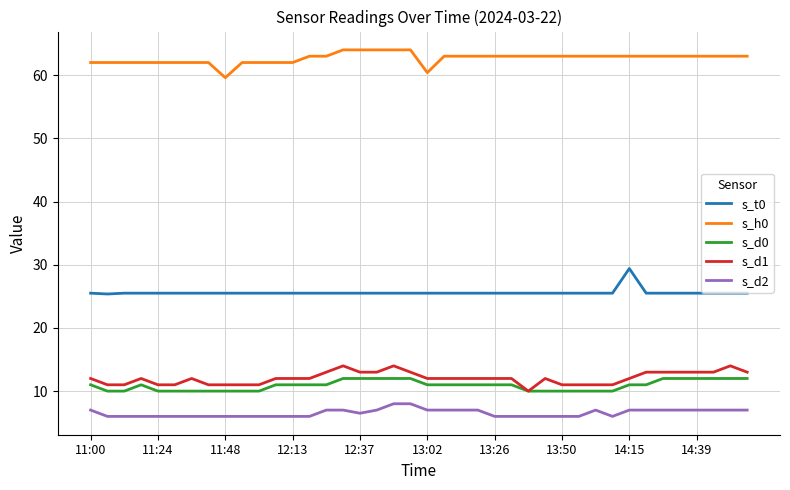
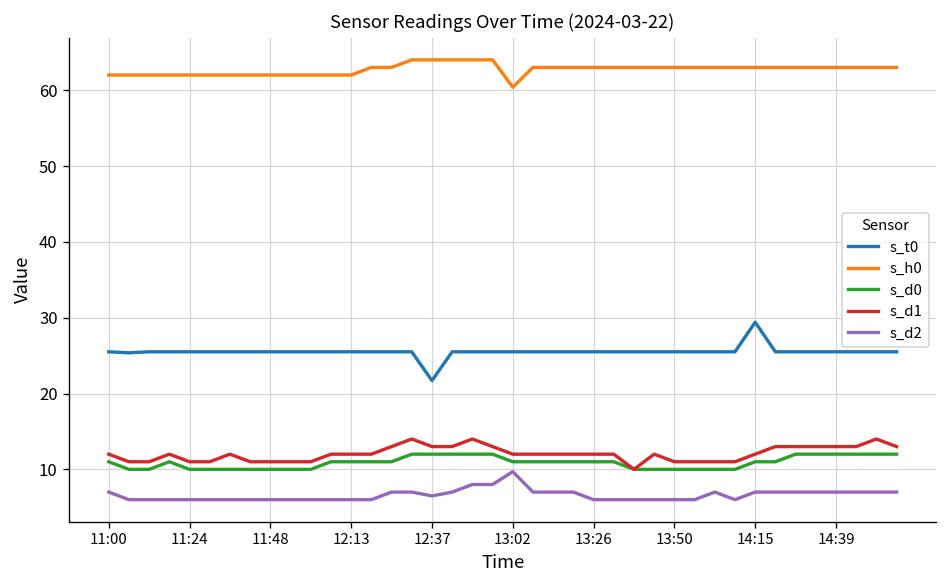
s_h0, 11:48: 60 -> 62
s_t0, 12:37: 26 -> 22
s_d2, 13:02: 7 -> 10
